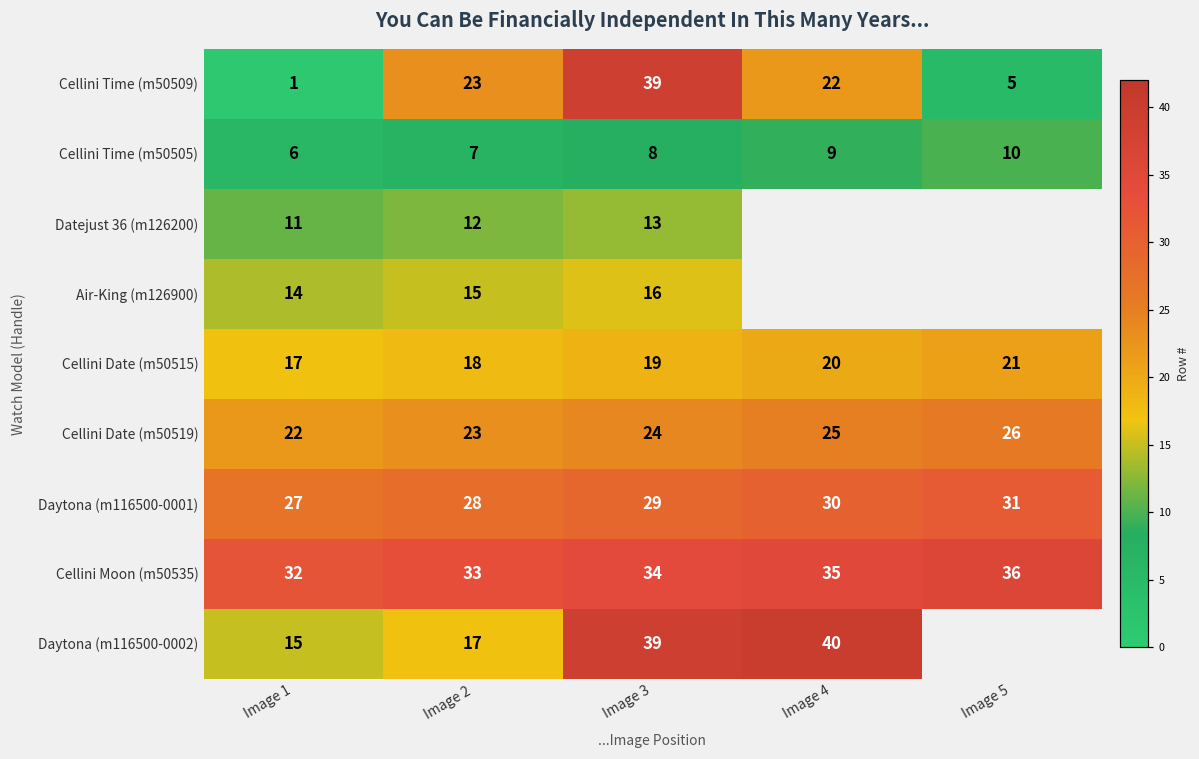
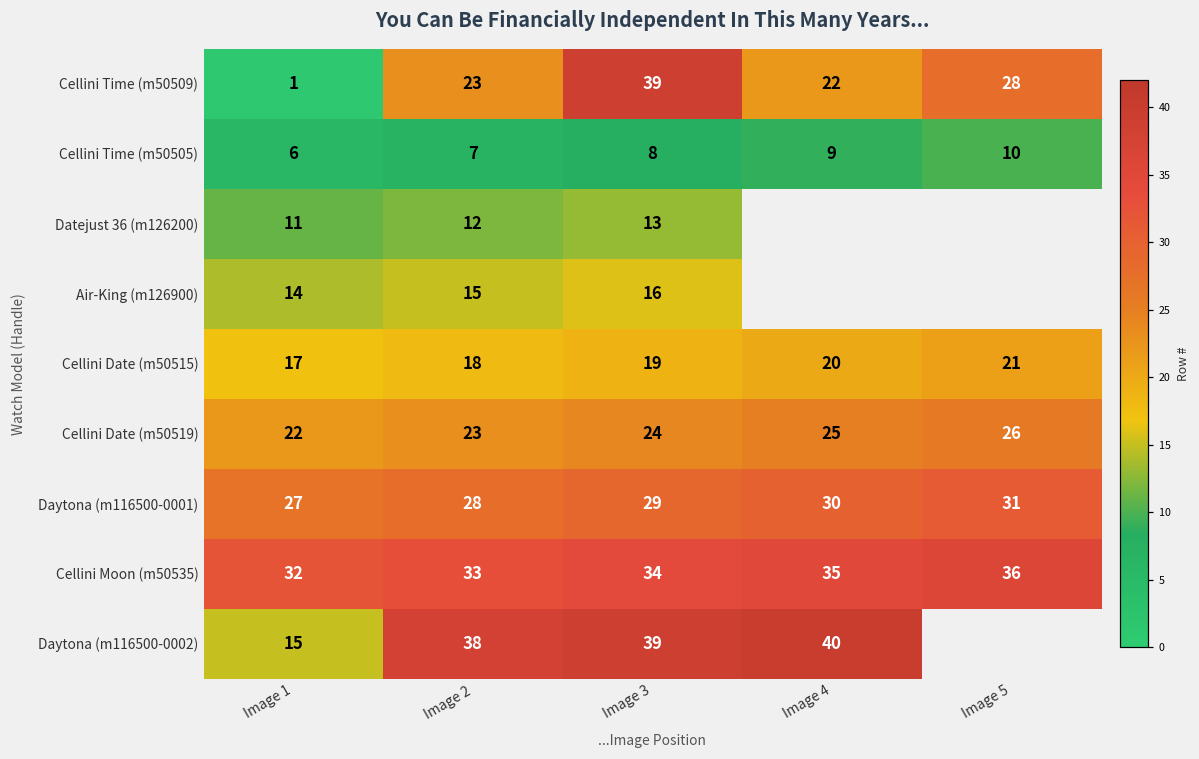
Cellini Time (m50509), Image 5: 5 -> 28
Daytona (m116500-0002), Image 2: 17 -> 38
